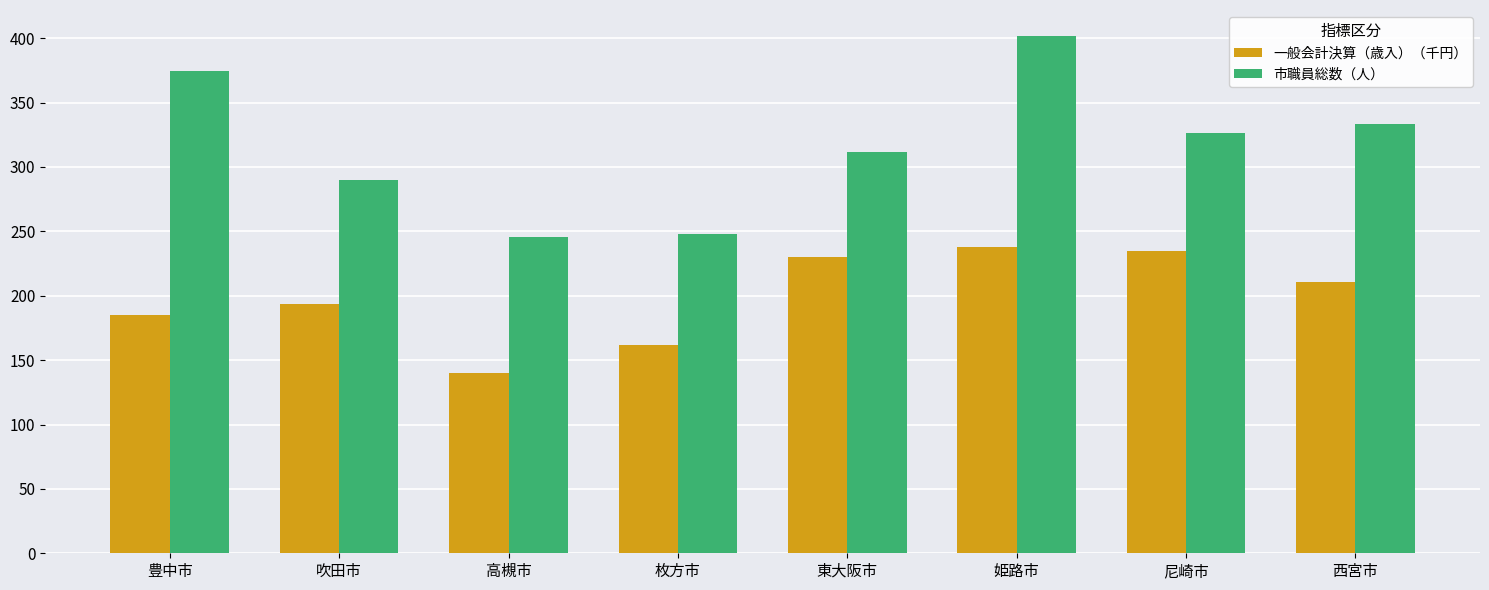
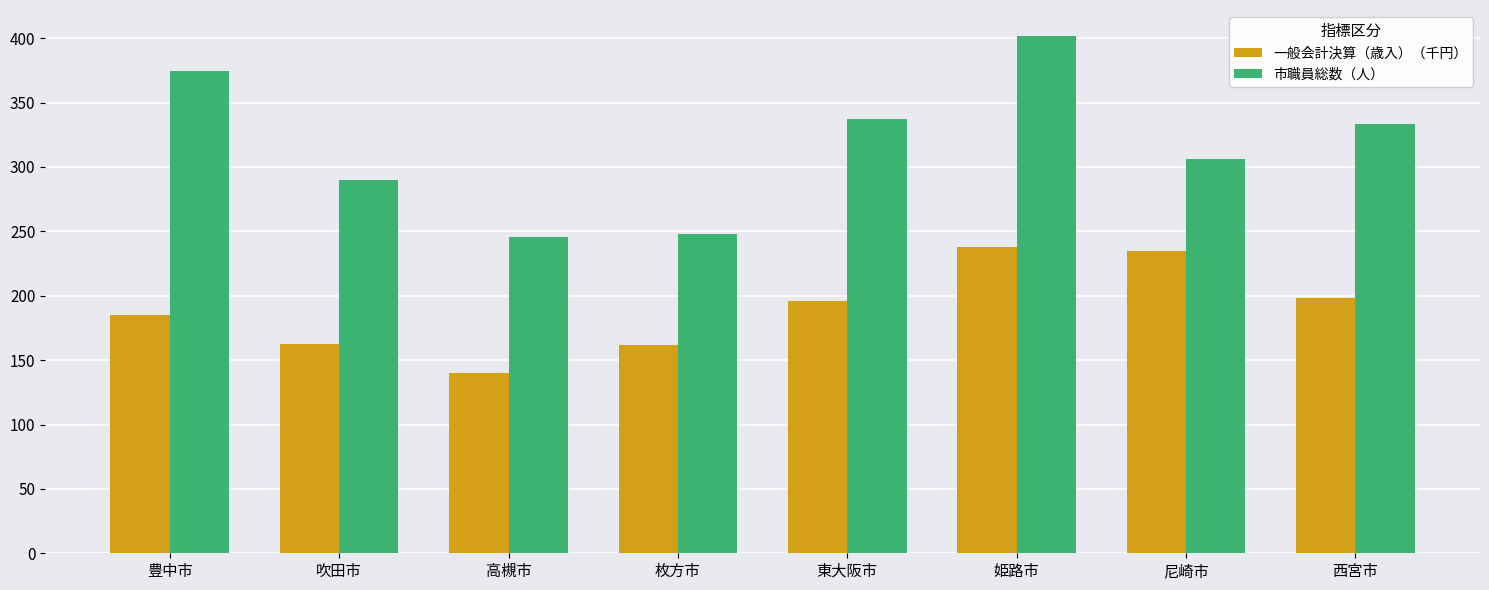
一般会計決算（歳入）（千円）, 吹田市: 194 -> 163
一般会計決算（歳入）（千円）, 東大阪市: 230 -> 196
市職員総数（人）, 東大阪市: 312 -> 337
市職員総数（人）, 尼崎市: 326 -> 306
一般会計決算（歳入）（千円）, 西宮市: 210 -> 198
